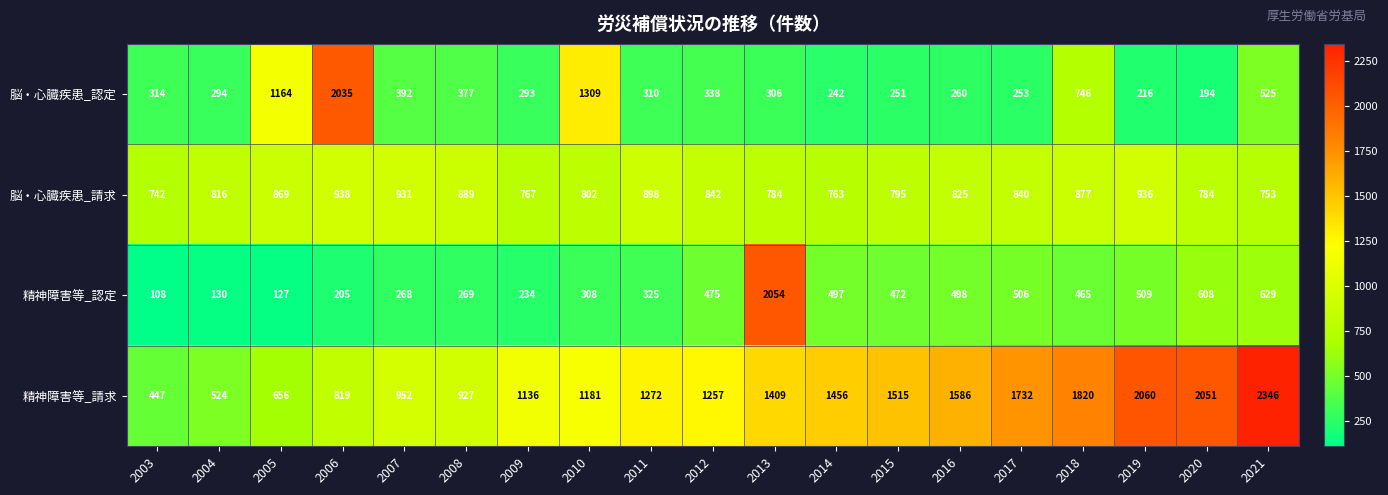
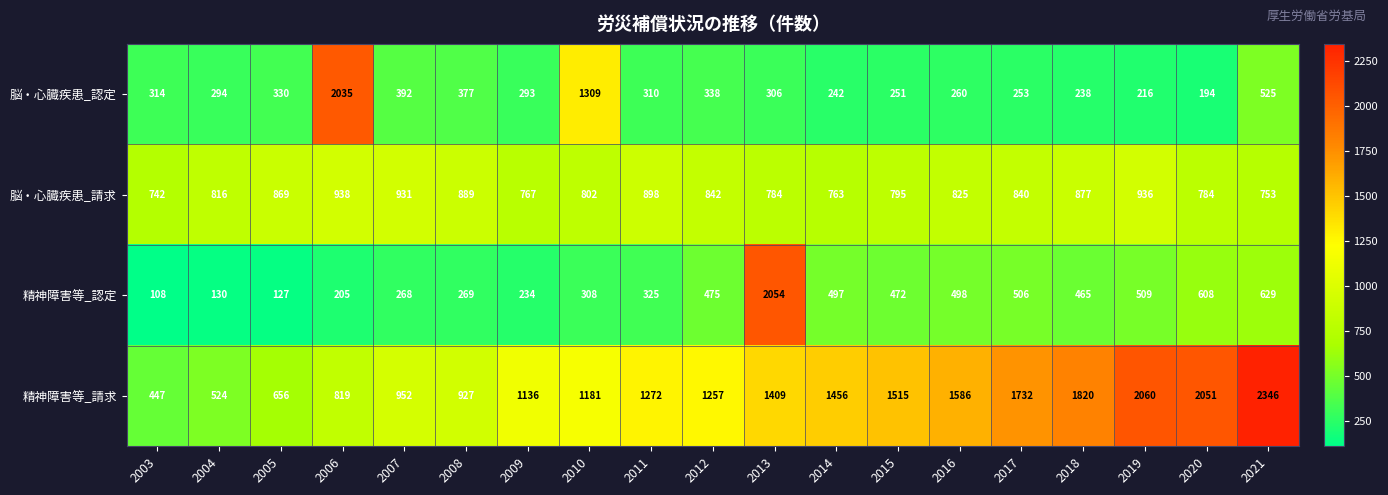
脳・心臓疾患_認定, 2005: 1164 -> 330
脳・心臓疾患_認定, 2018: 746 -> 238
